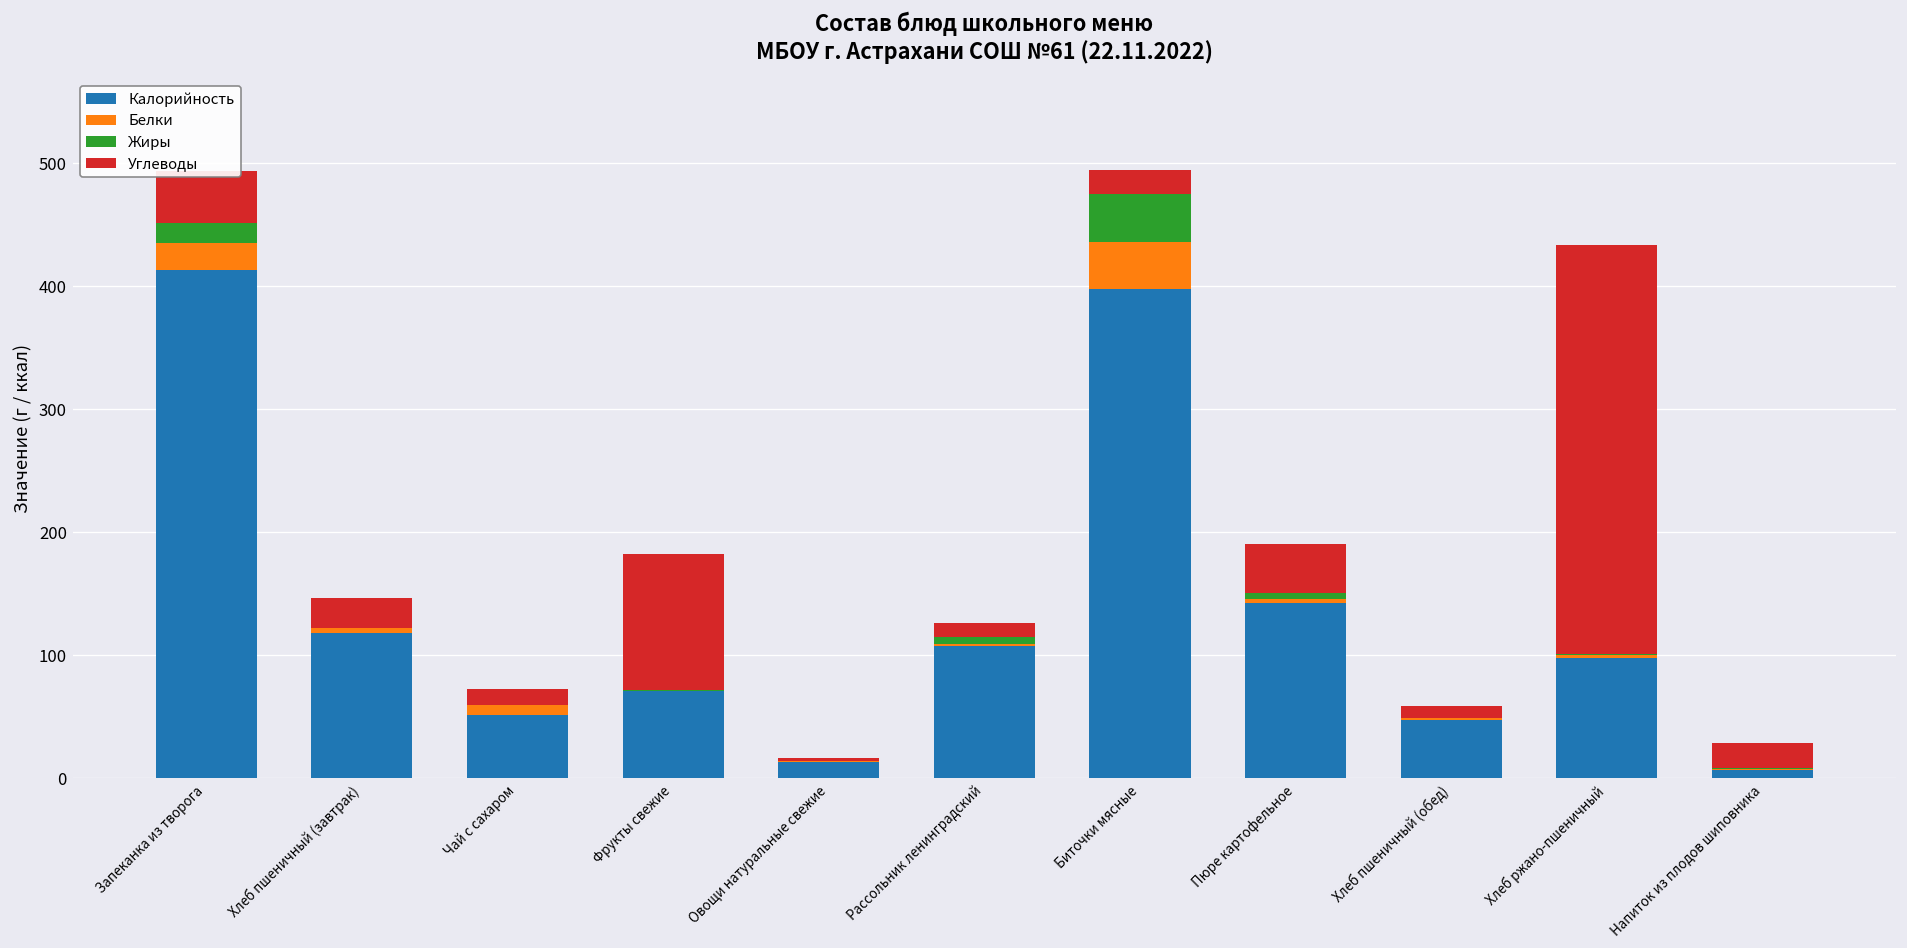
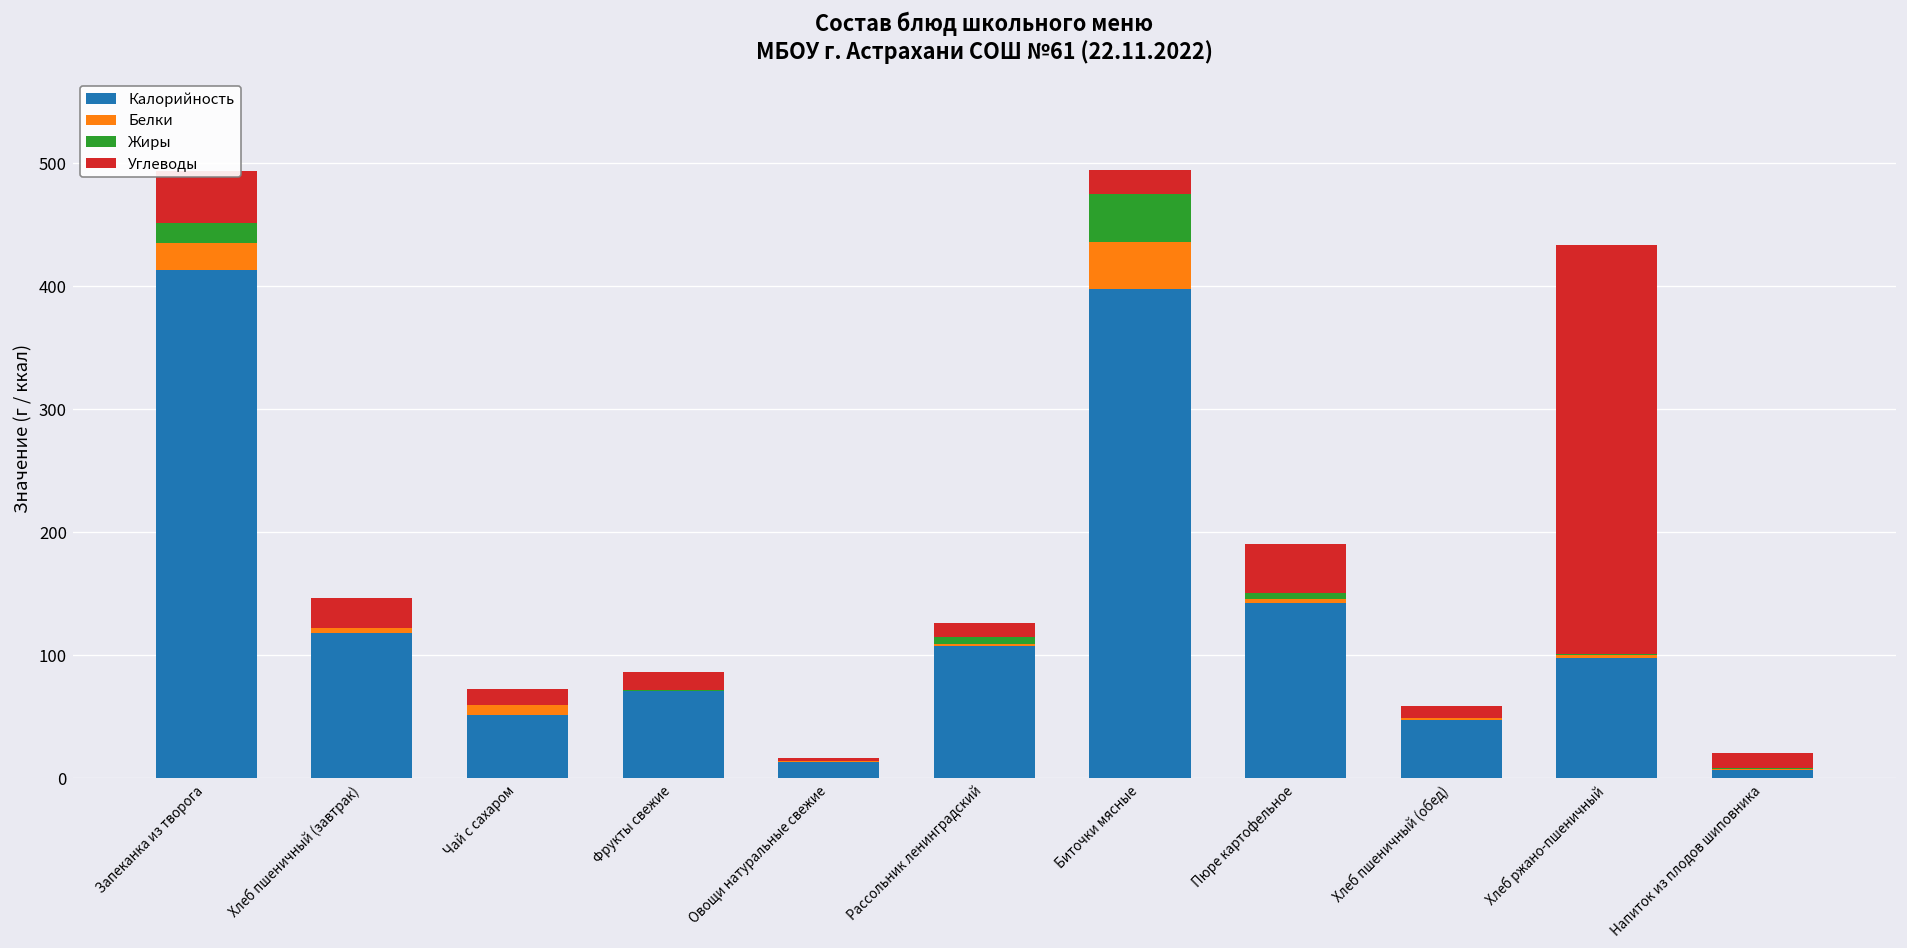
Углеводы, Фрукты свежие: 111 -> 15
Углеводы, Напиток из плодов шиповника: 21 -> 13
